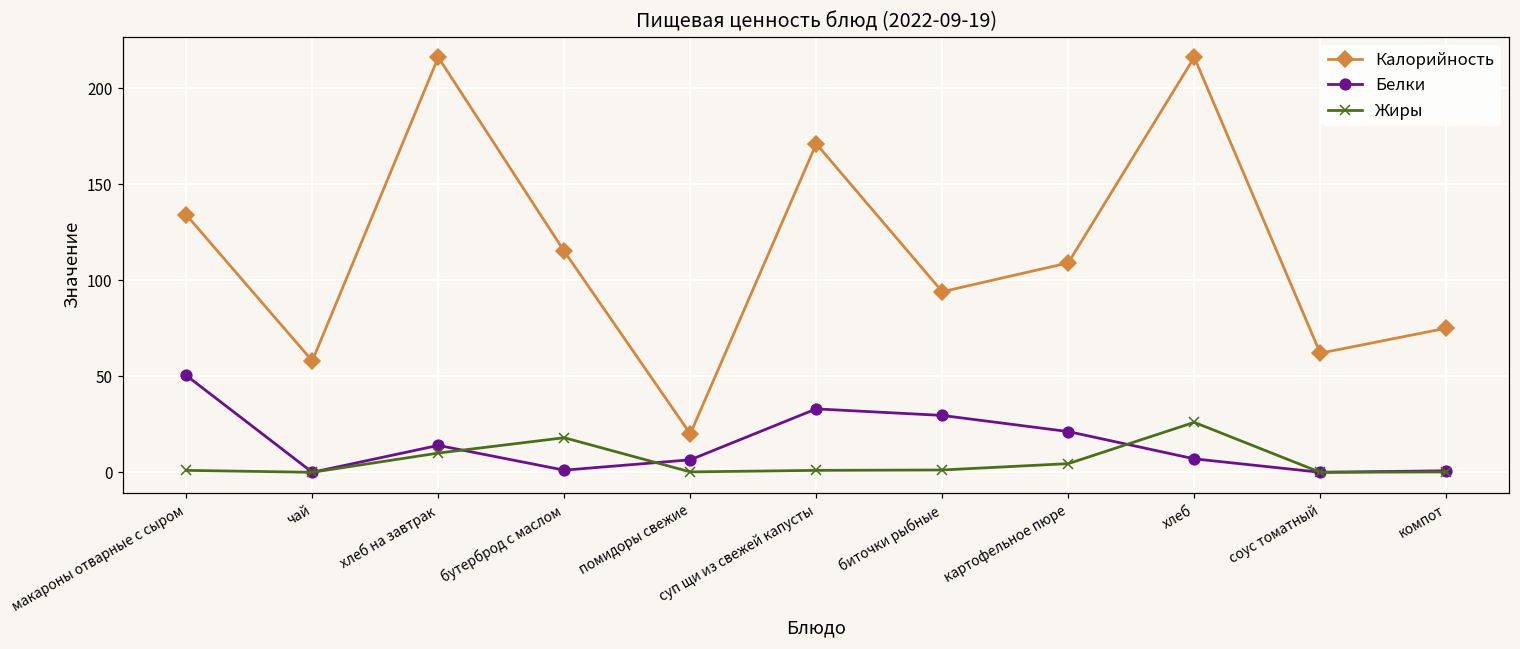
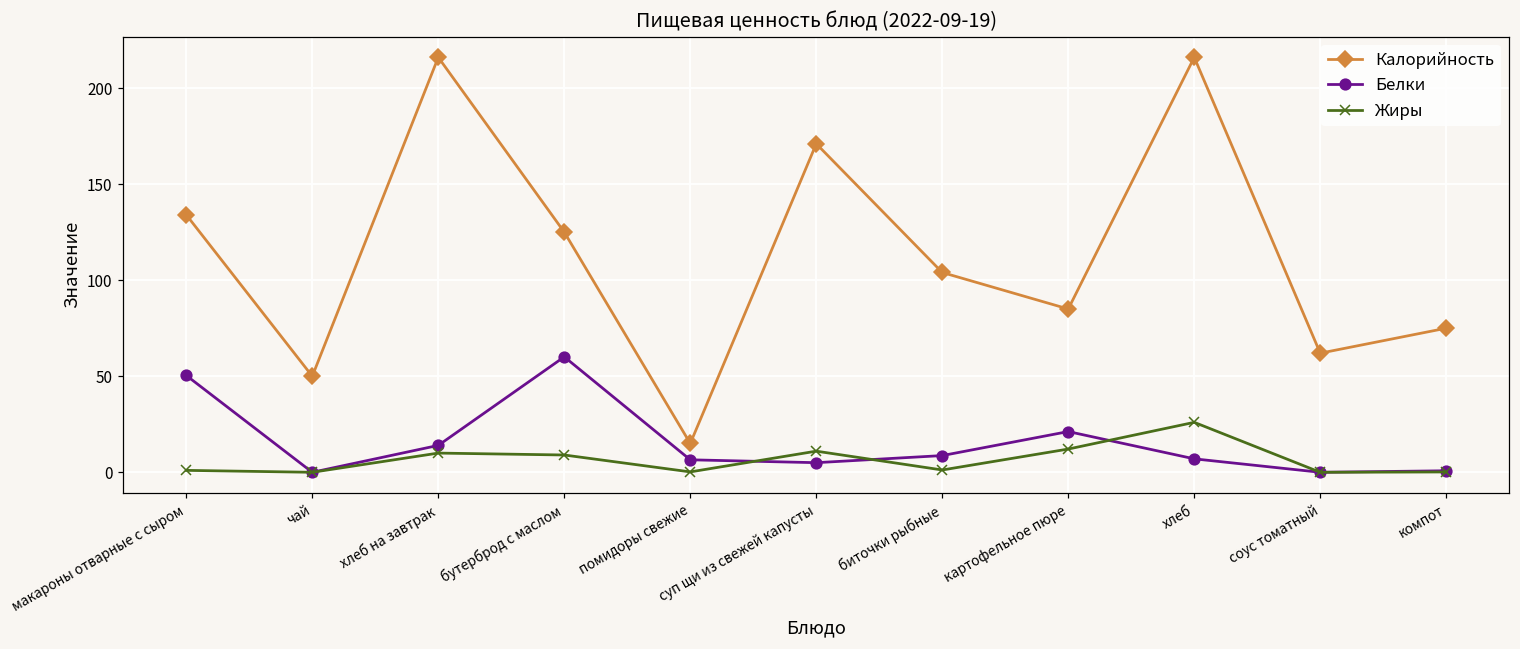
Калорийность, чай: 58 -> 50
Калорийность, бутерброд с маслом: 115 -> 125
Белки, бутерброд с маслом: 1 -> 60
Жиры, бутерброд с маслом: 18 -> 9
Калорийность, помидоры свежие: 20 -> 15
Белки, суп щи из свежей капусты: 33 -> 5
Жиры, суп щи из свежей капусты: 1 -> 11
Калорийность, биточки рыбные: 94 -> 104
Белки, биточки рыбные: 30 -> 9
Калорийность, картофельное пюре: 109 -> 85
Жиры, картофельное пюре: 5 -> 12
